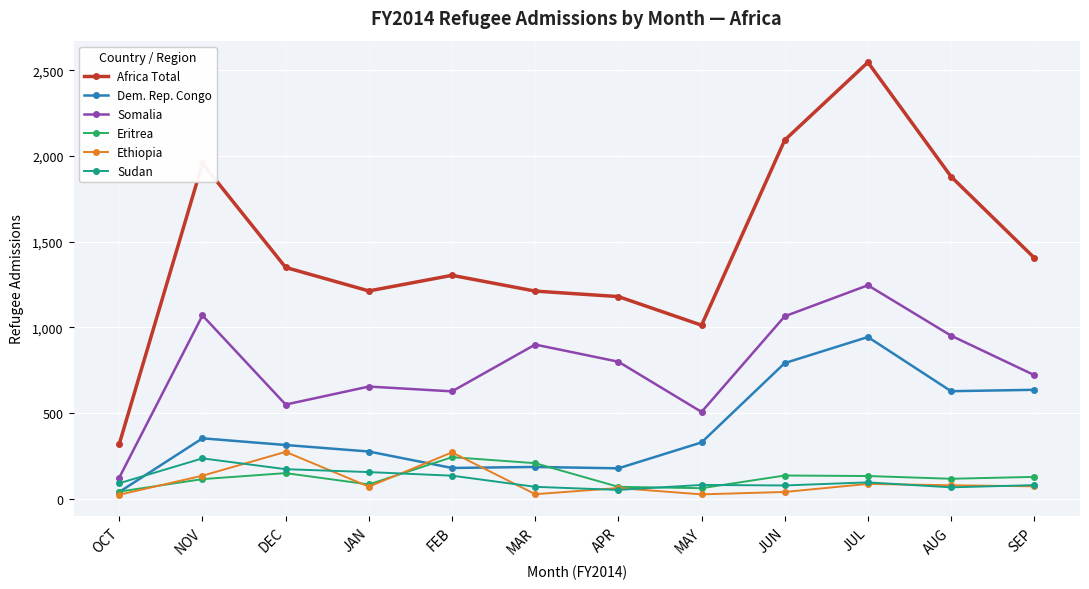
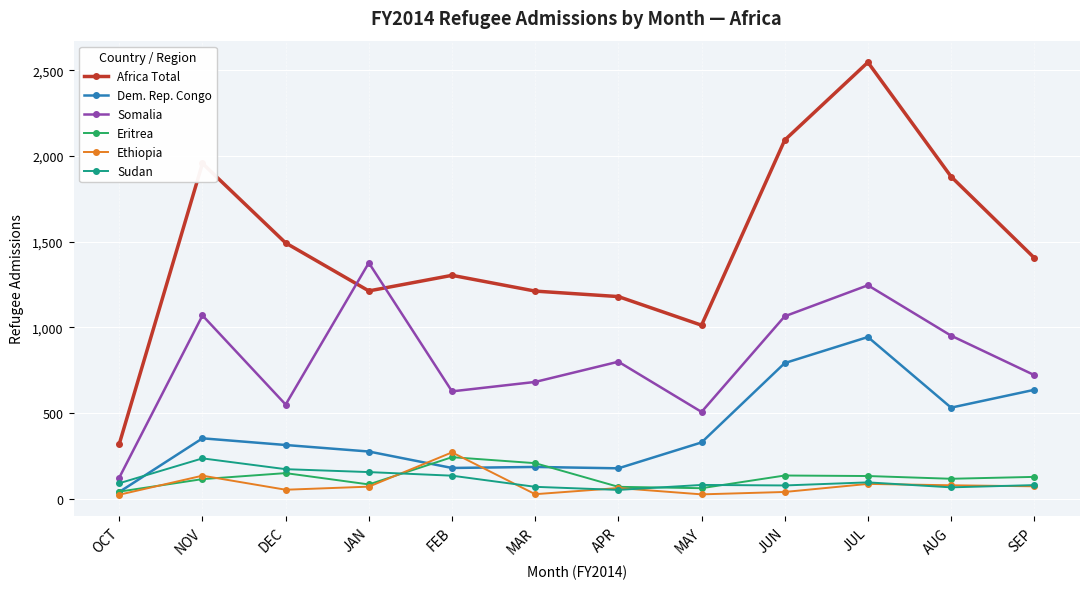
Africa Total, DEC: 1,350 -> 1,490
Ethiopia, DEC: 270 -> 50
Somalia, JAN: 660 -> 1,380
Somalia, MAR: 900 -> 680
Dem. Rep. Congo, AUG: 630 -> 530
